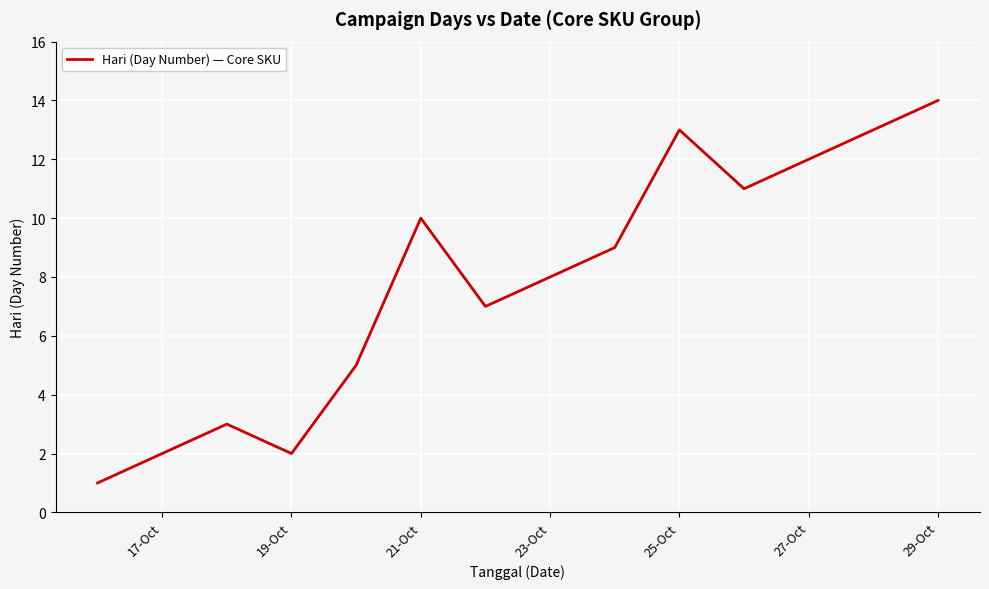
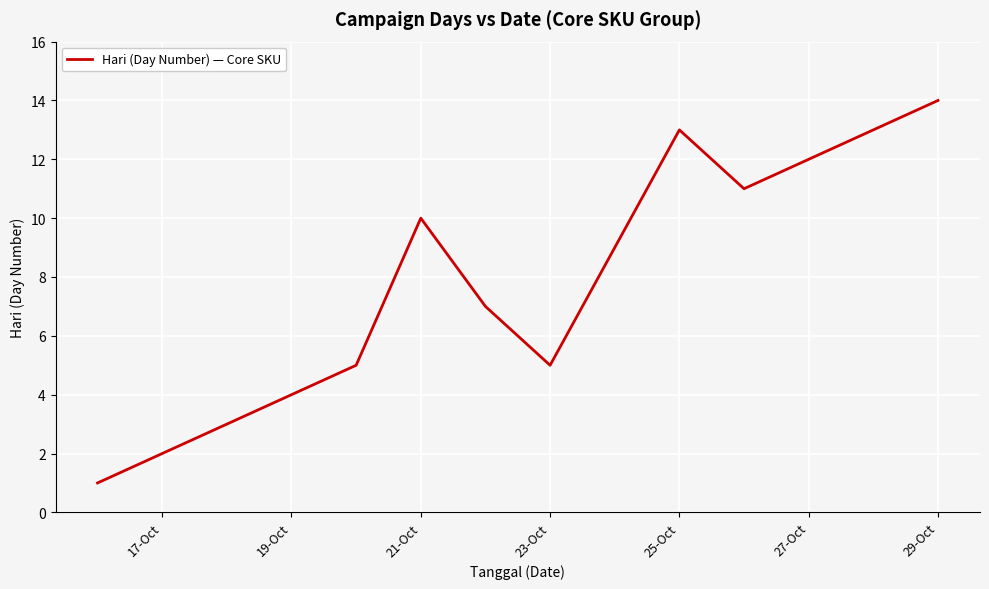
19-Oct: 2 -> 4
23-Oct: 8 -> 5
